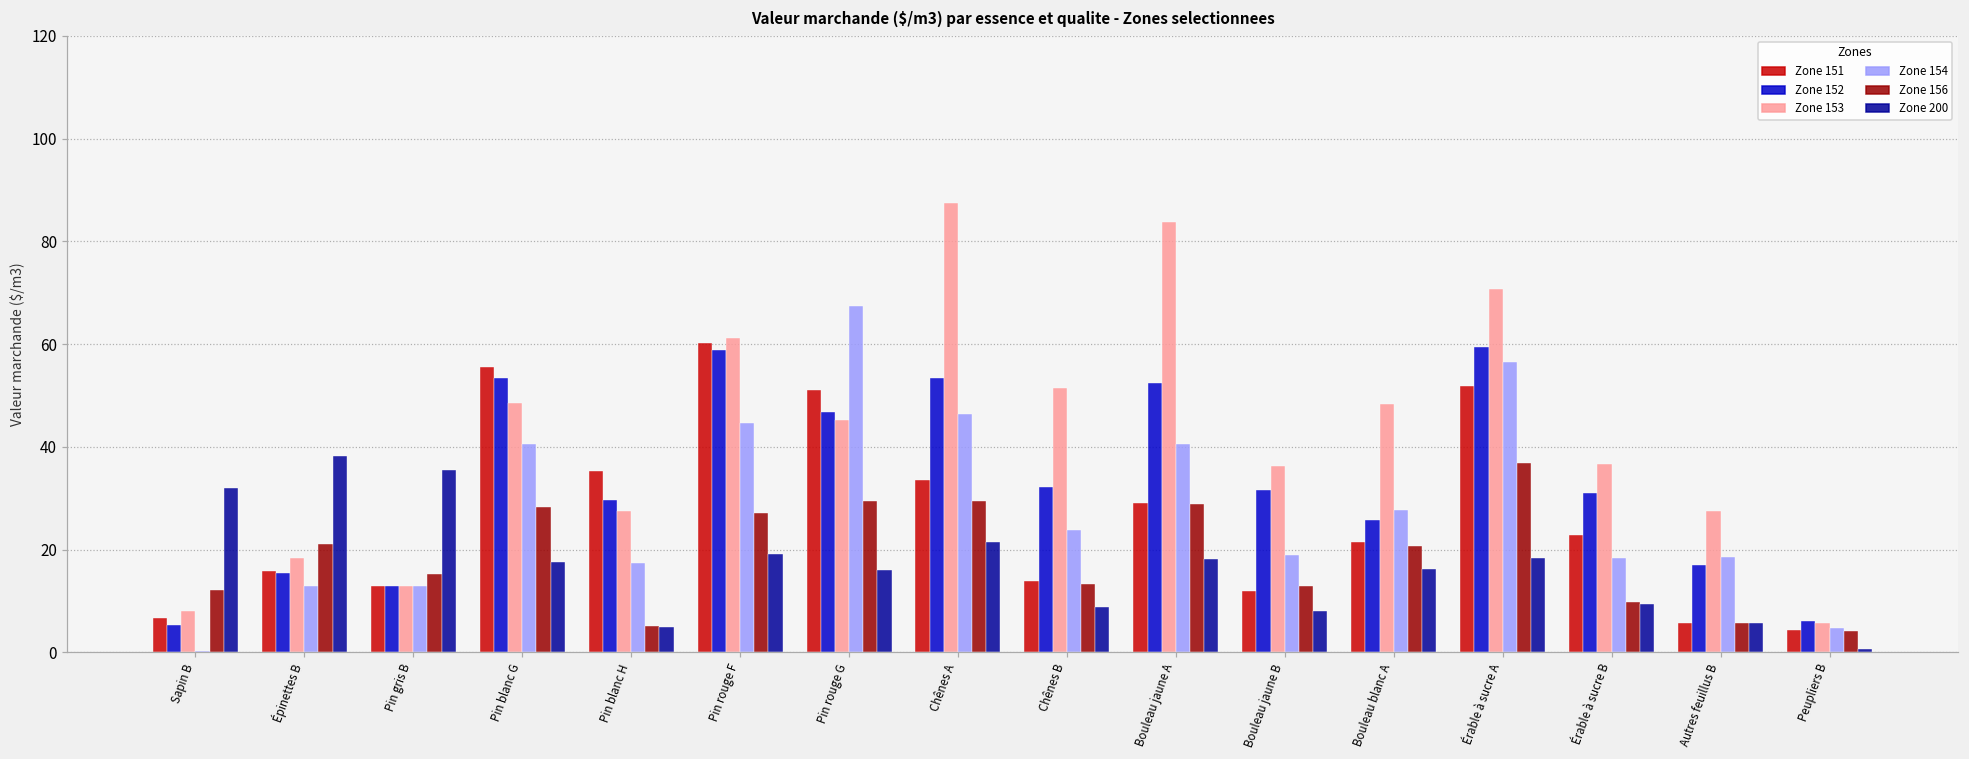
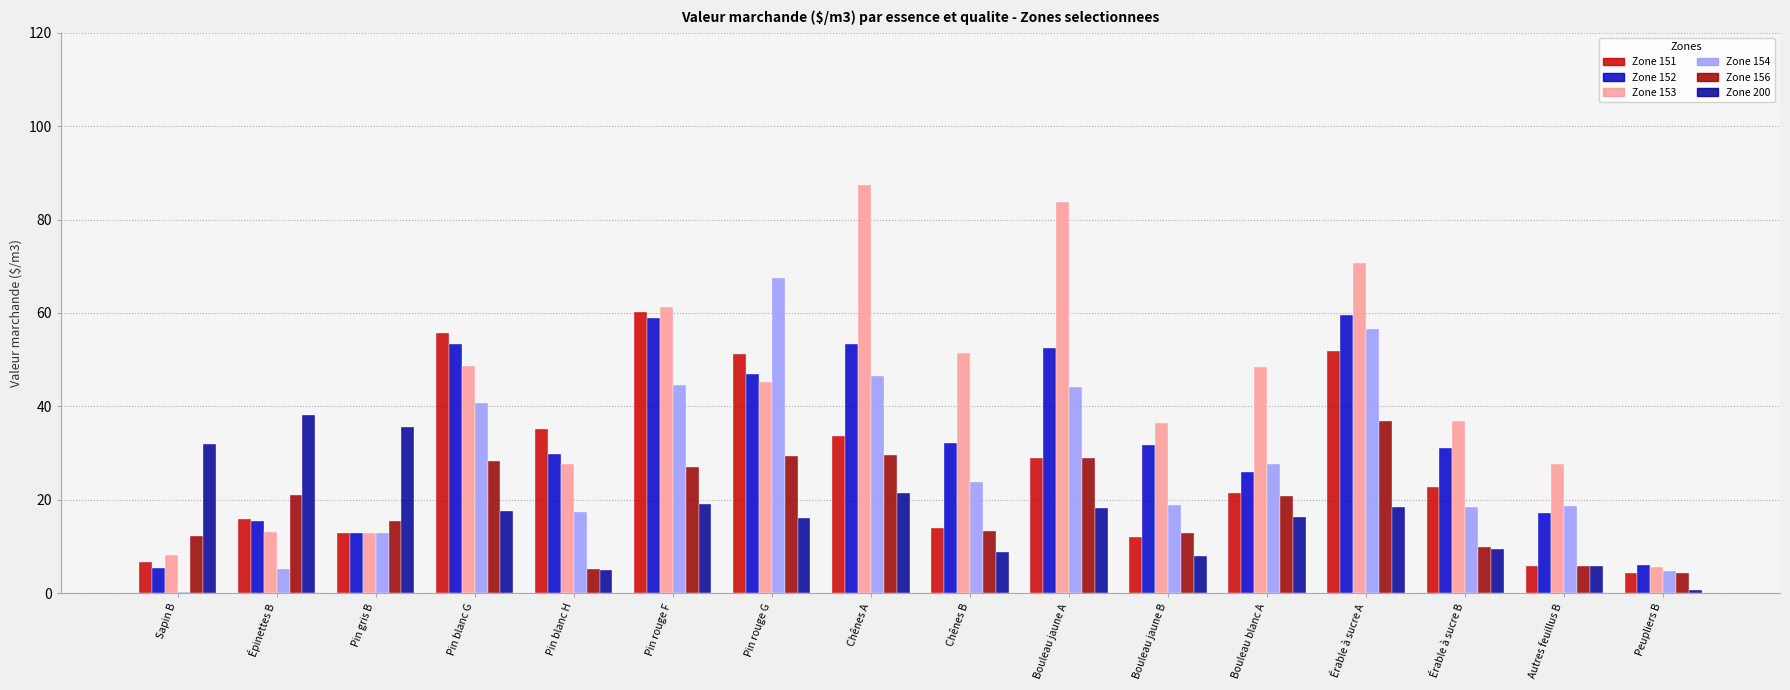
Zone 153, Épinettes B: 18 -> 13
Zone 154, Épinettes B: 13 -> 5
Zone 154, Bouleau jaune A: 41 -> 44
